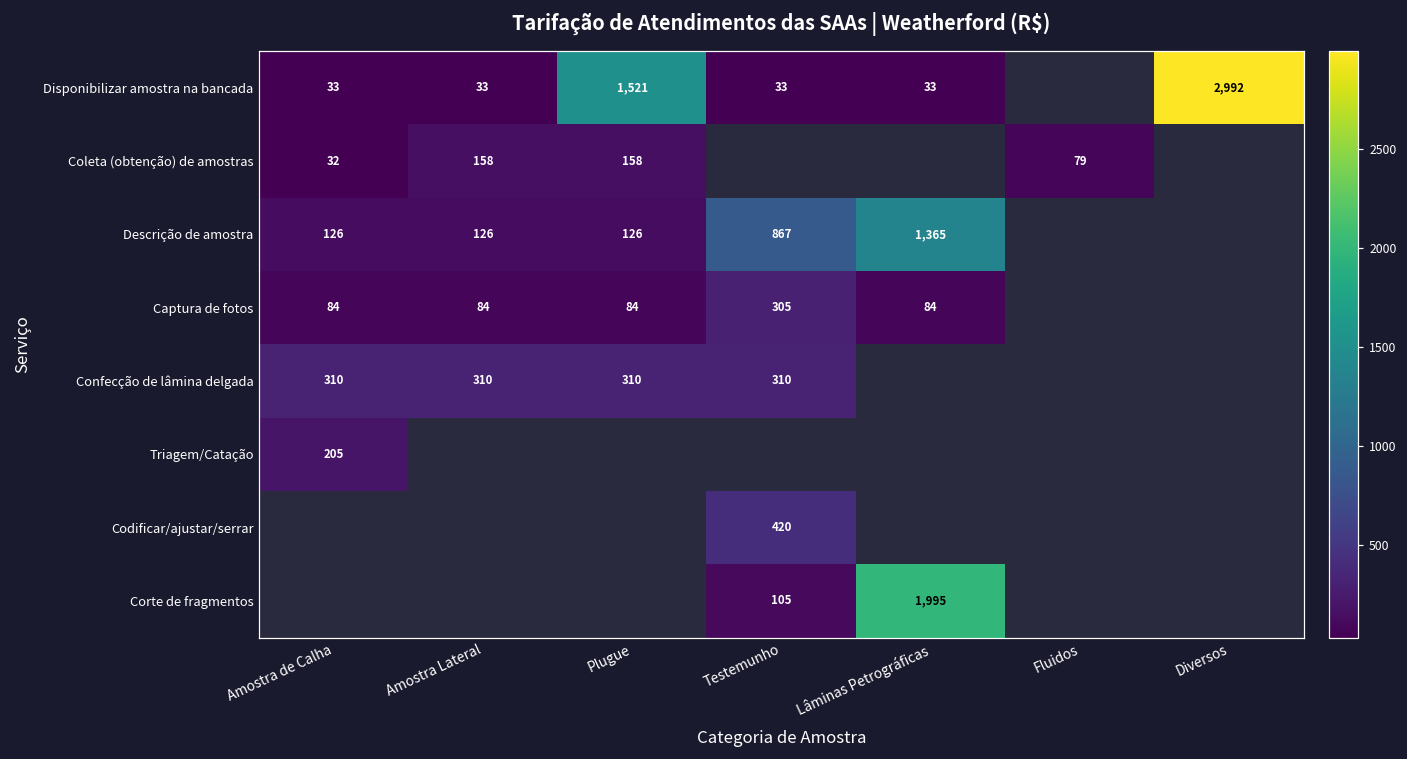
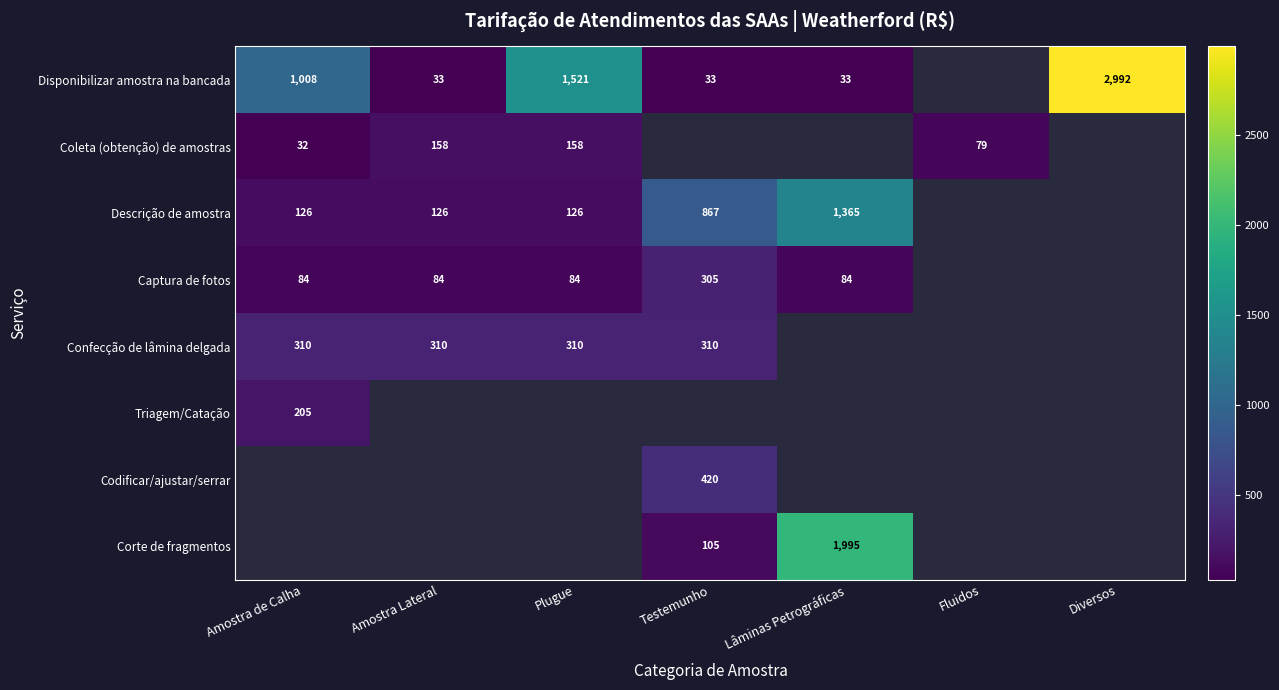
Disponibilizar amostra na bancada, Amostra de Calha: 33 -> 1,008
